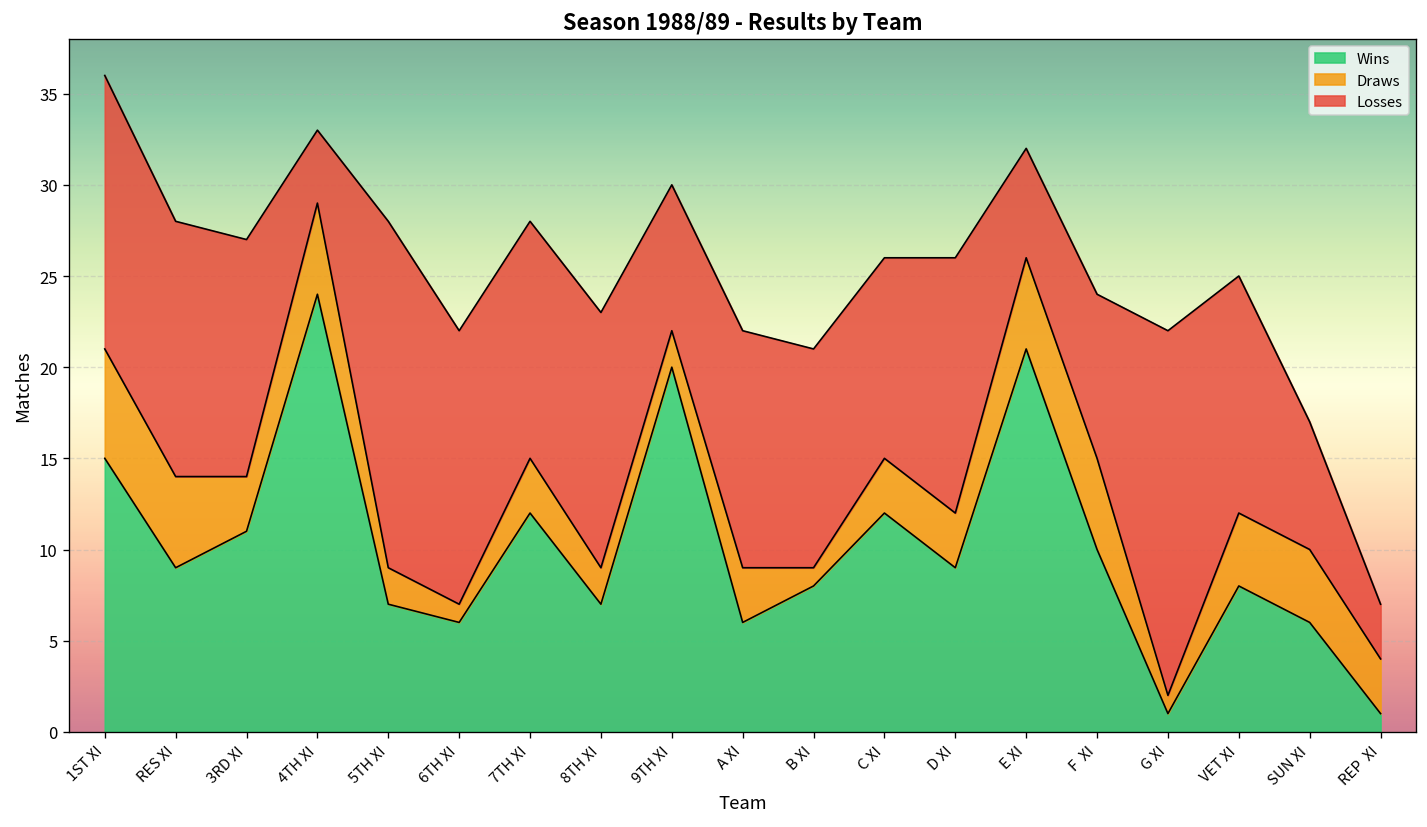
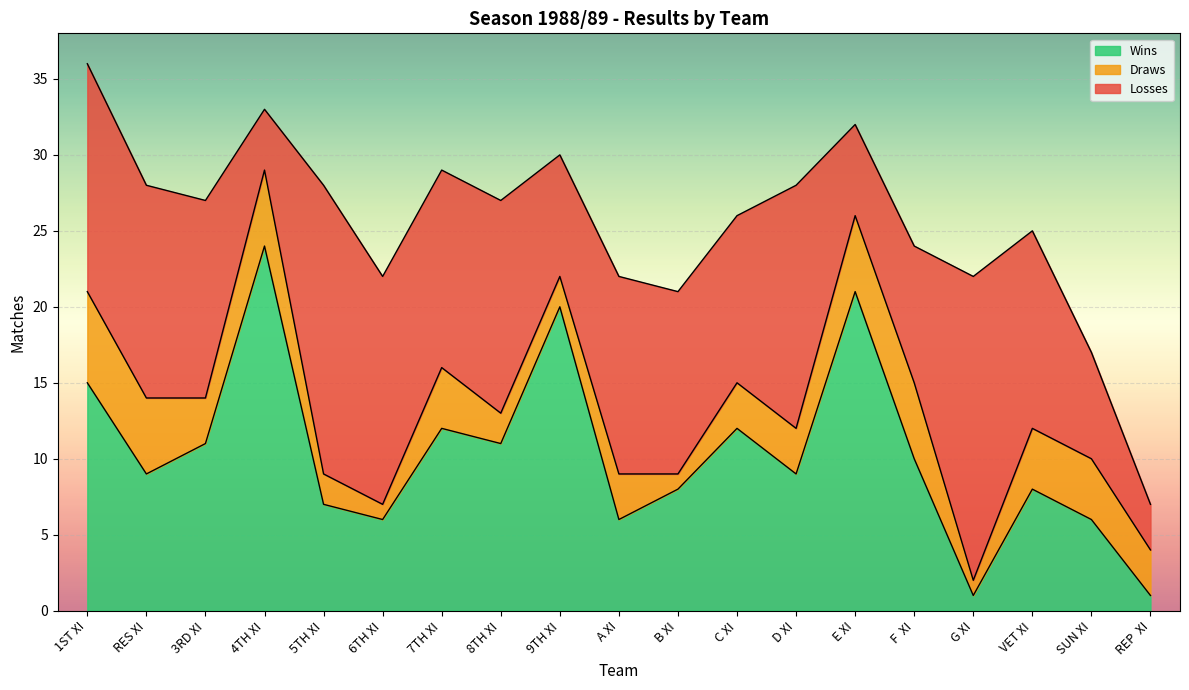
Draws, 7TH XI: 3 -> 4
Wins, 8TH XI: 7 -> 11
Losses, D XI: 14 -> 16
